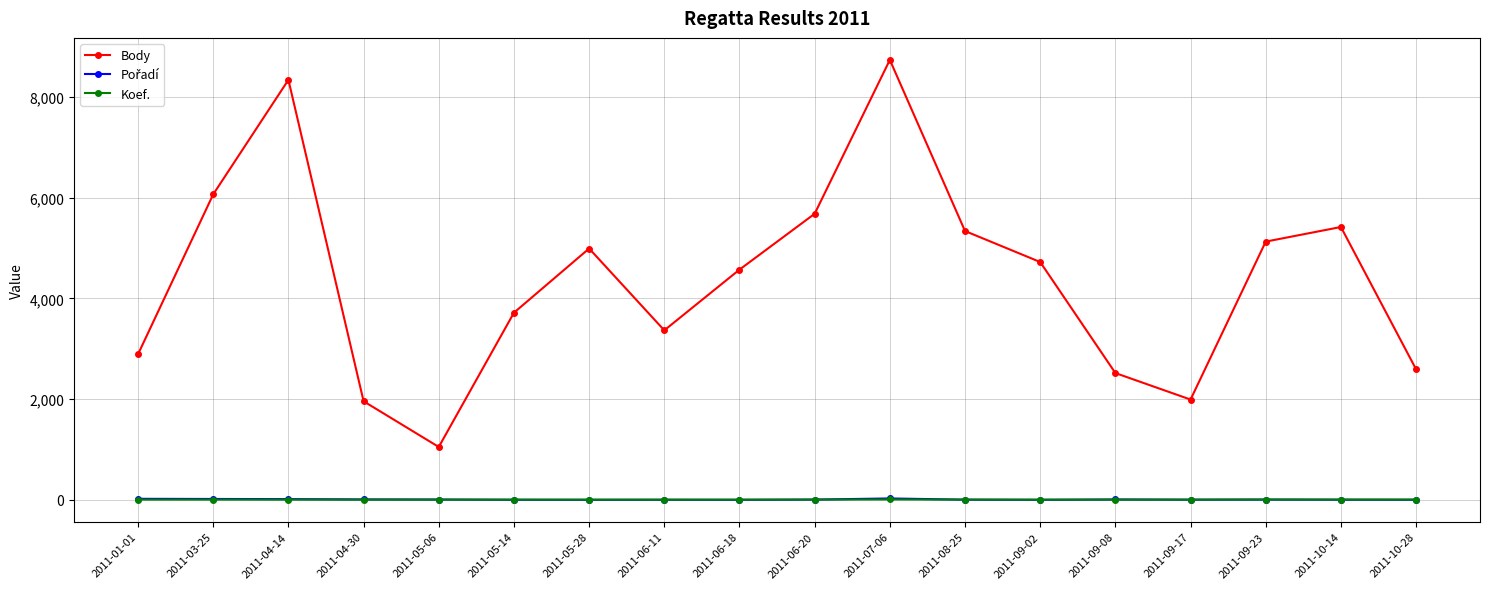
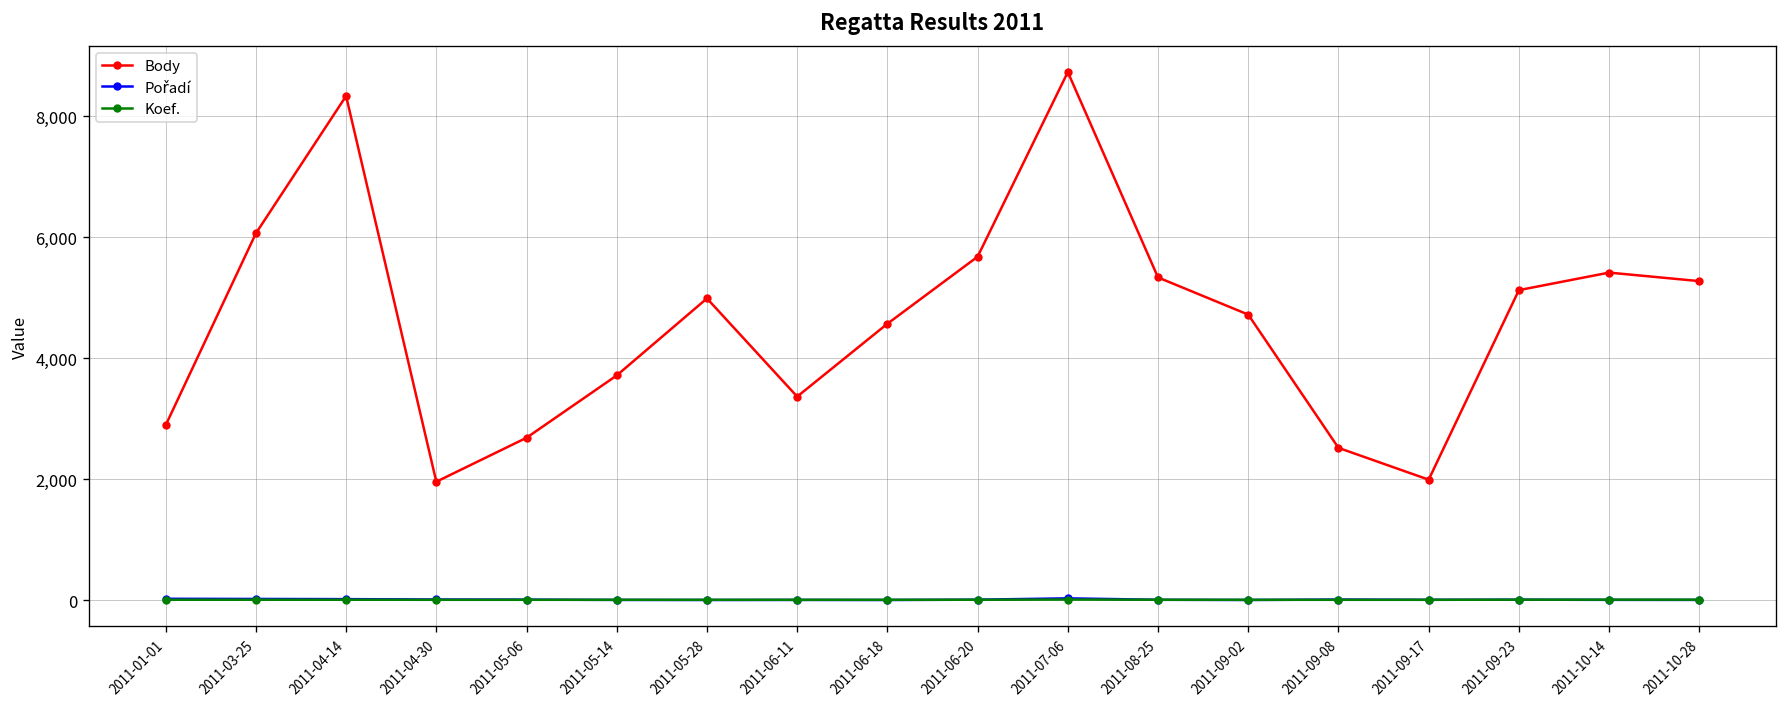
Body, 2011-05-06: 1,100 -> 2,700
Body, 2011-10-28: 2,600 -> 5,300
